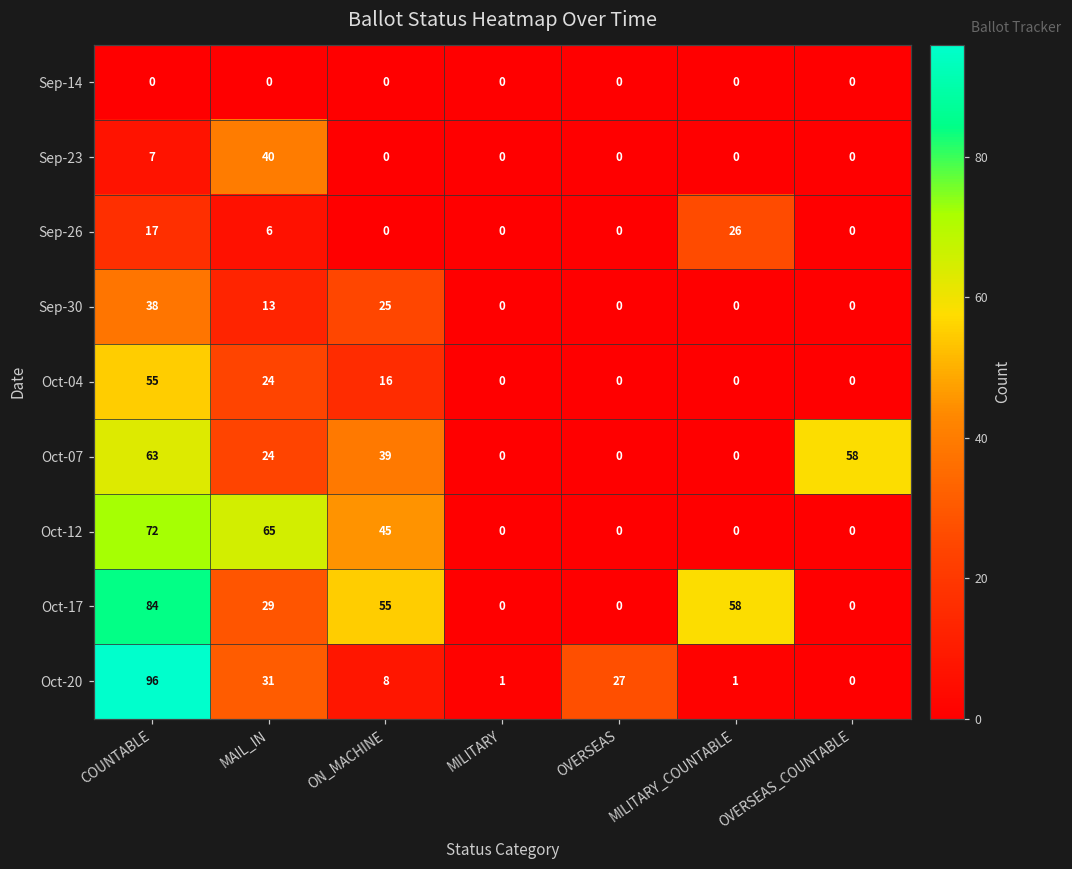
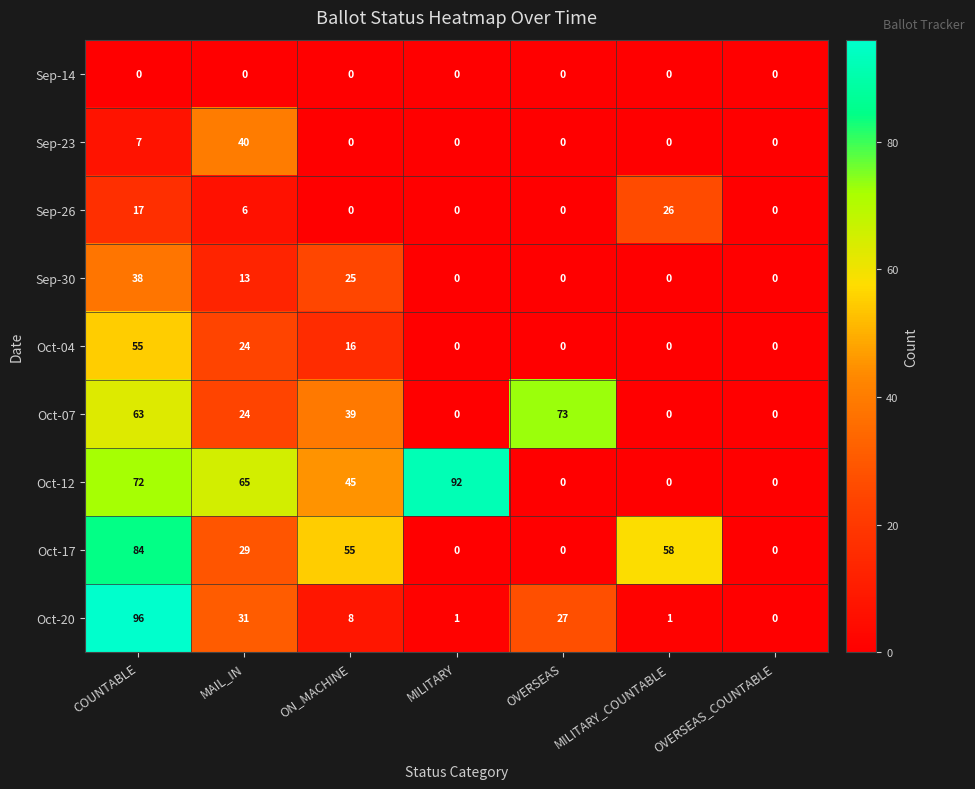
Oct-07, OVERSEAS: 0 -> 73
Oct-07, OVERSEAS_COUNTABLE: 58 -> 0
Oct-12, MILITARY: 0 -> 92
